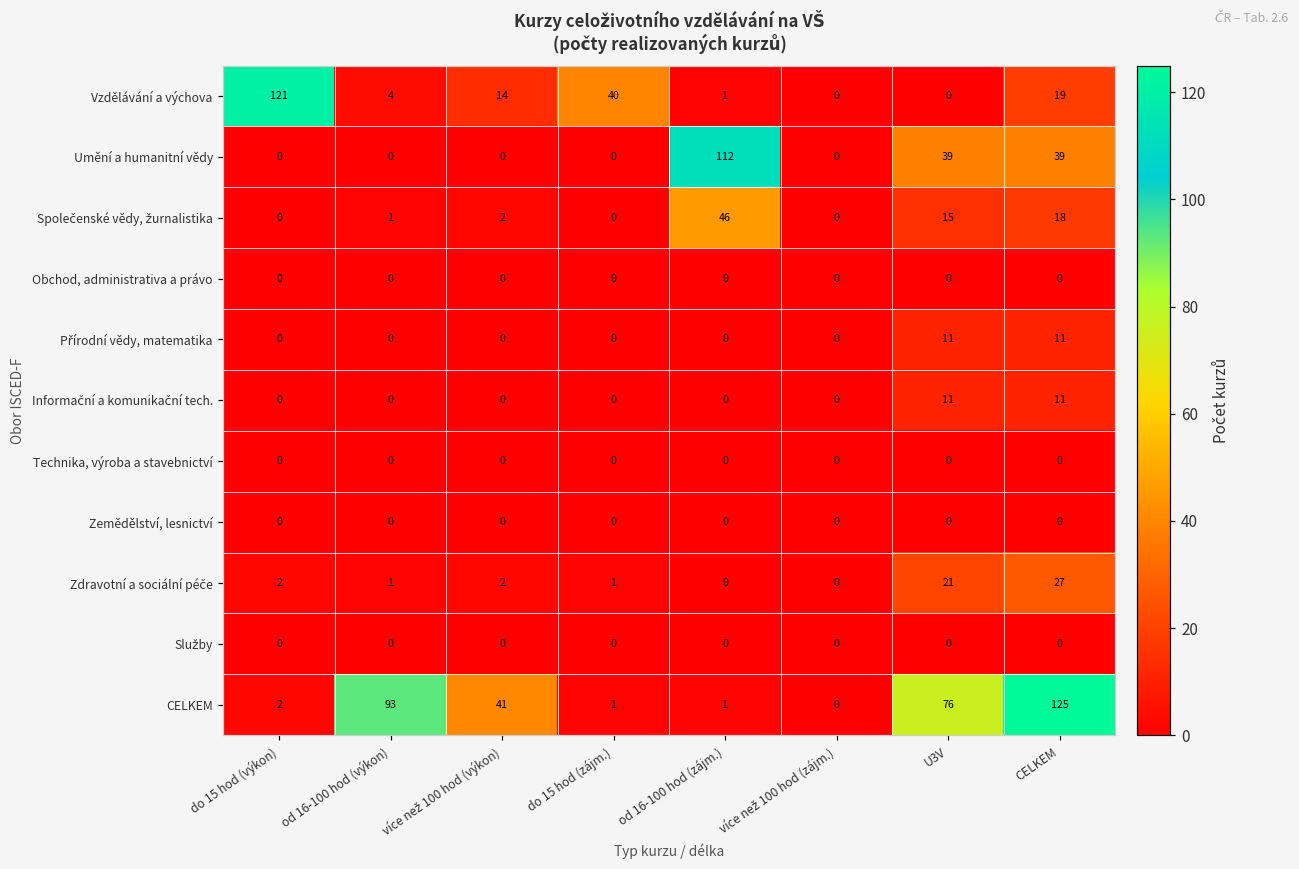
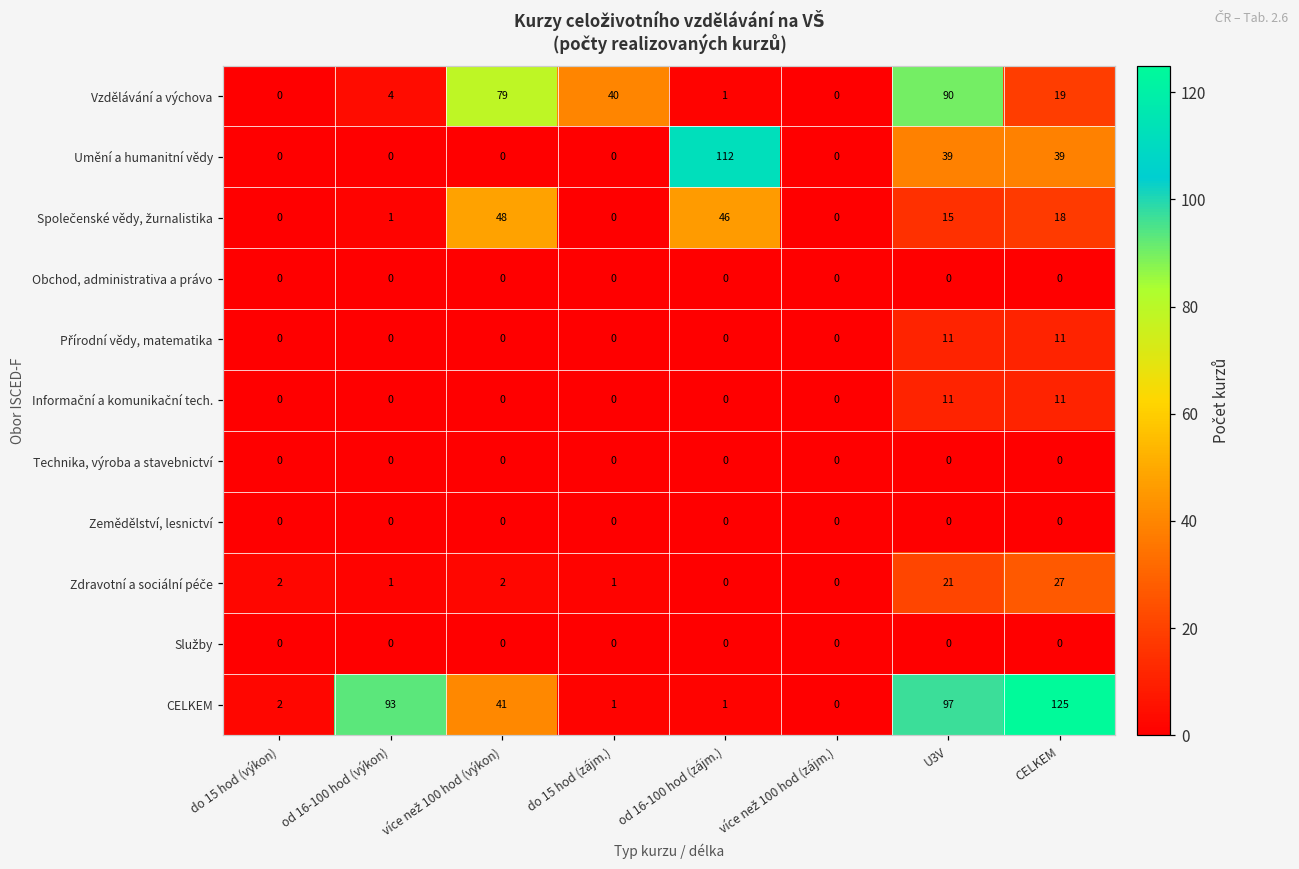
Vzdělávání a výchova, do 15 hod (výkon): 121 -> 0
Vzdělávání a výchova, více než 100 hod (výkon): 14 -> 79
Vzdělávání a výchova, U3V: 0 -> 90
Společenské vědy, žurnalistika, více než 100 hod (výkon): 2 -> 48
CELKEM, U3V: 76 -> 97
